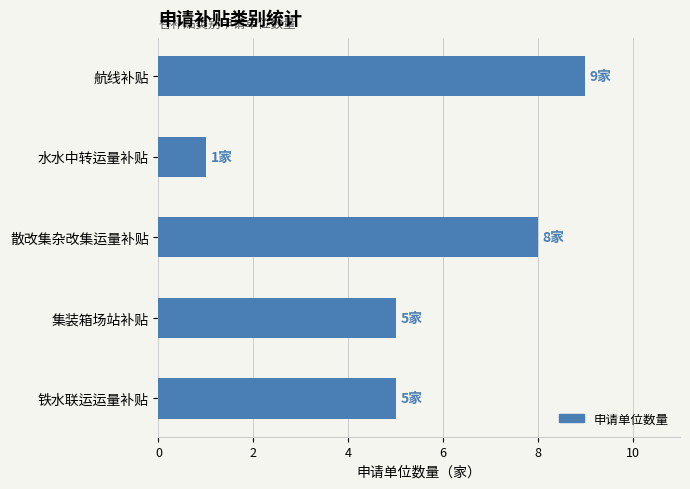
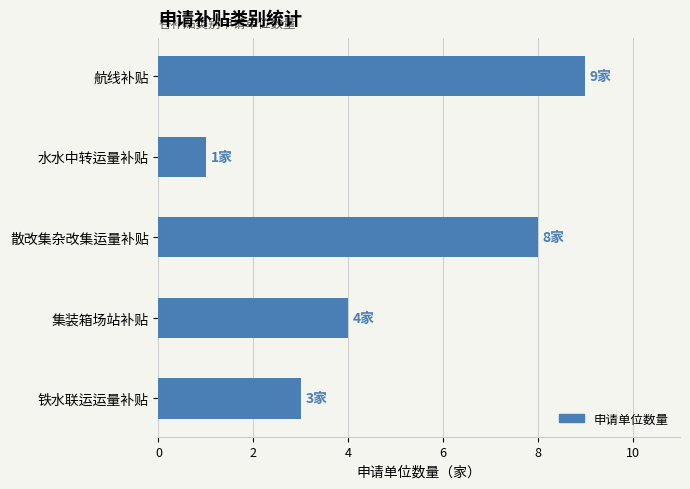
集装箱场站补贴: 5家 -> 4家
铁水联运运量补贴: 5家 -> 3家
